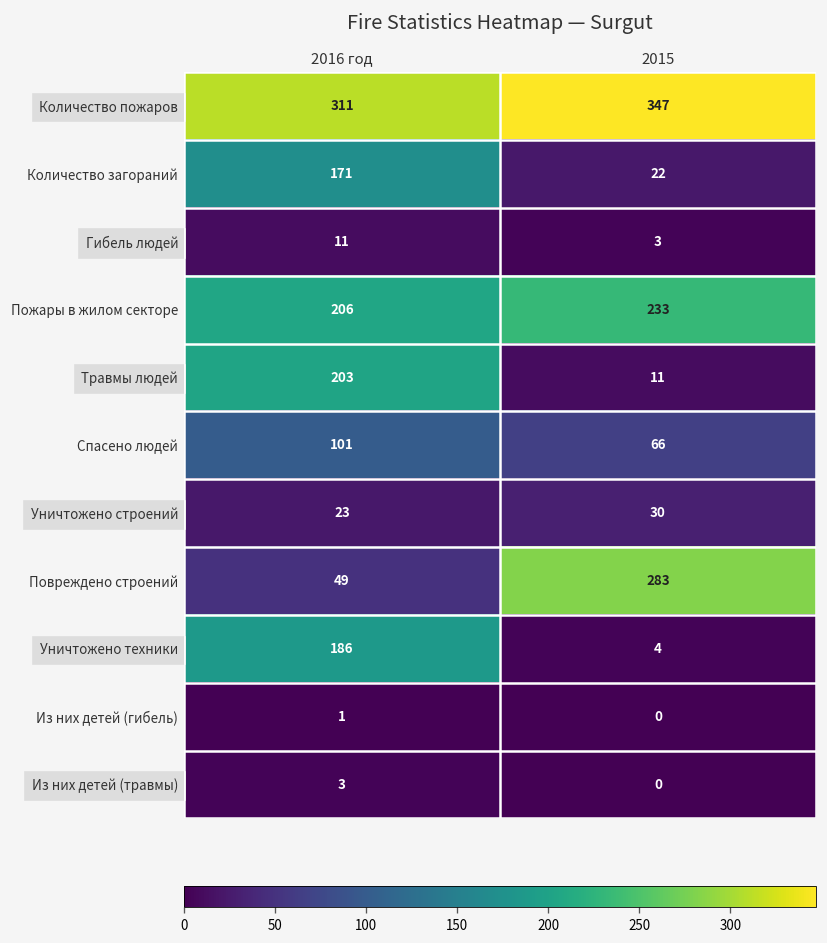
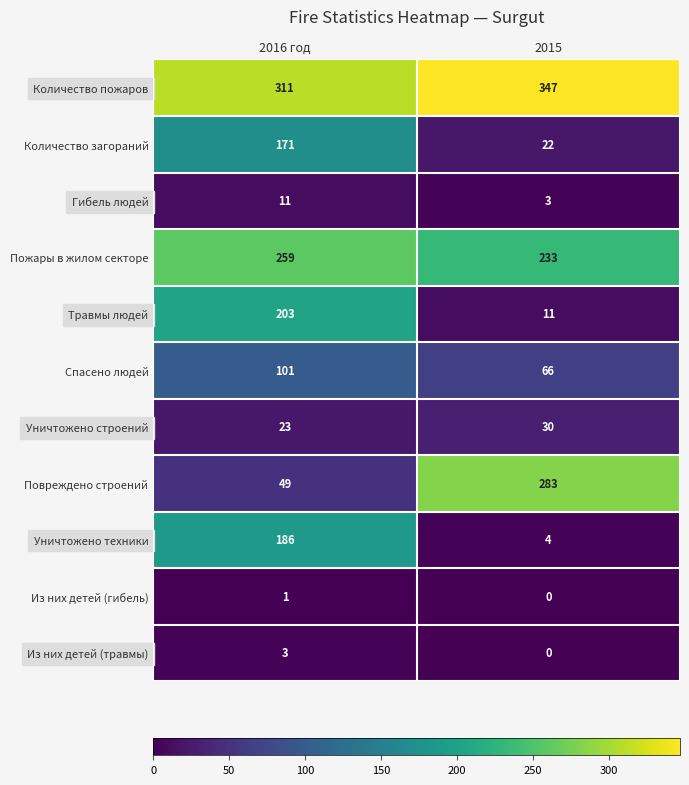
Пожары в жилом секторе, 2016 год: 206 -> 259
